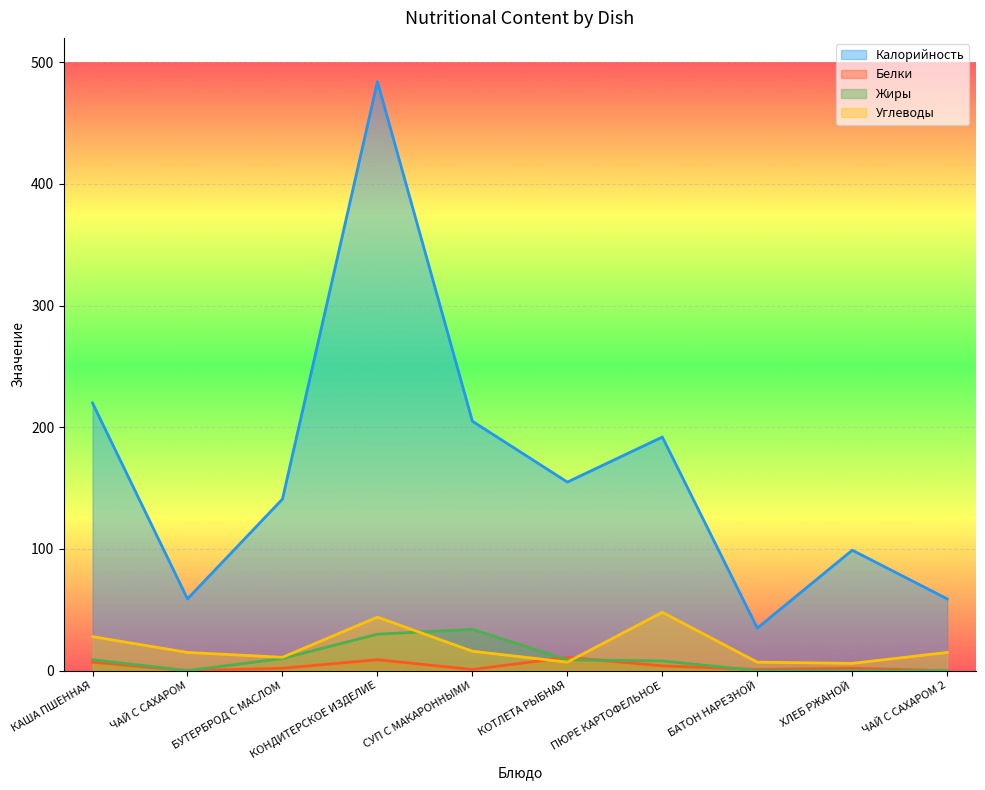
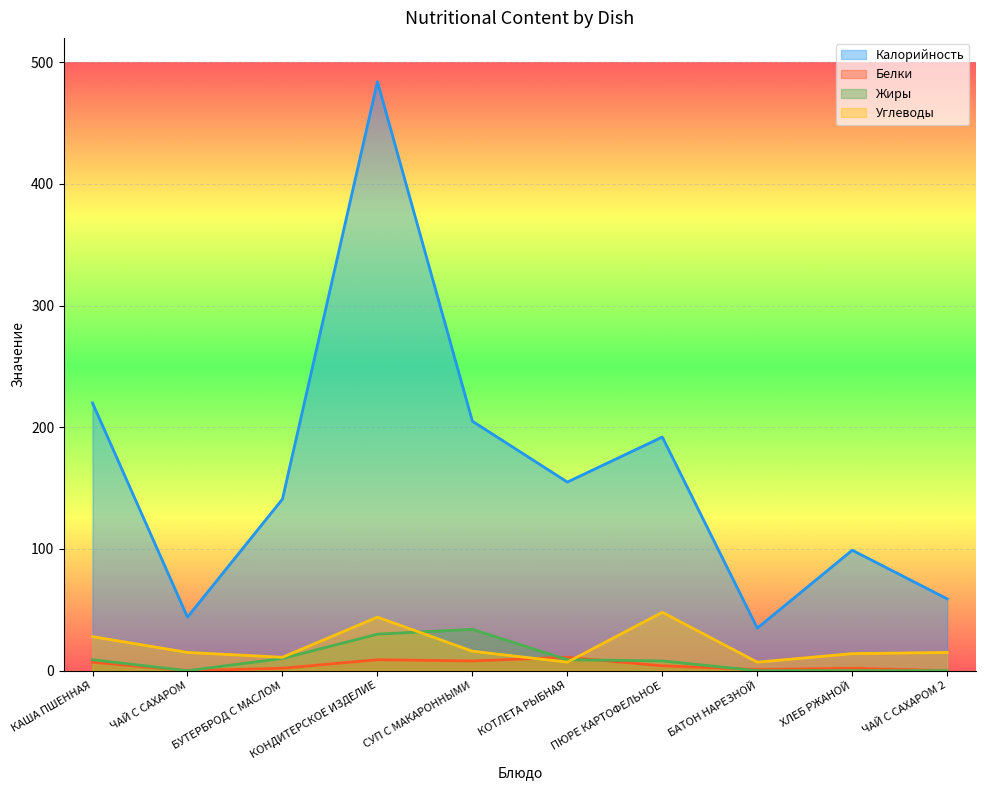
Калорийность, ЧАЙ С САХАРОМ: 59 -> 44
Белки, СУП С МАКАРОННЫМИ: 1 -> 8
Углеводы, ХЛЕБ РЖАНОЙ: 6 -> 14
